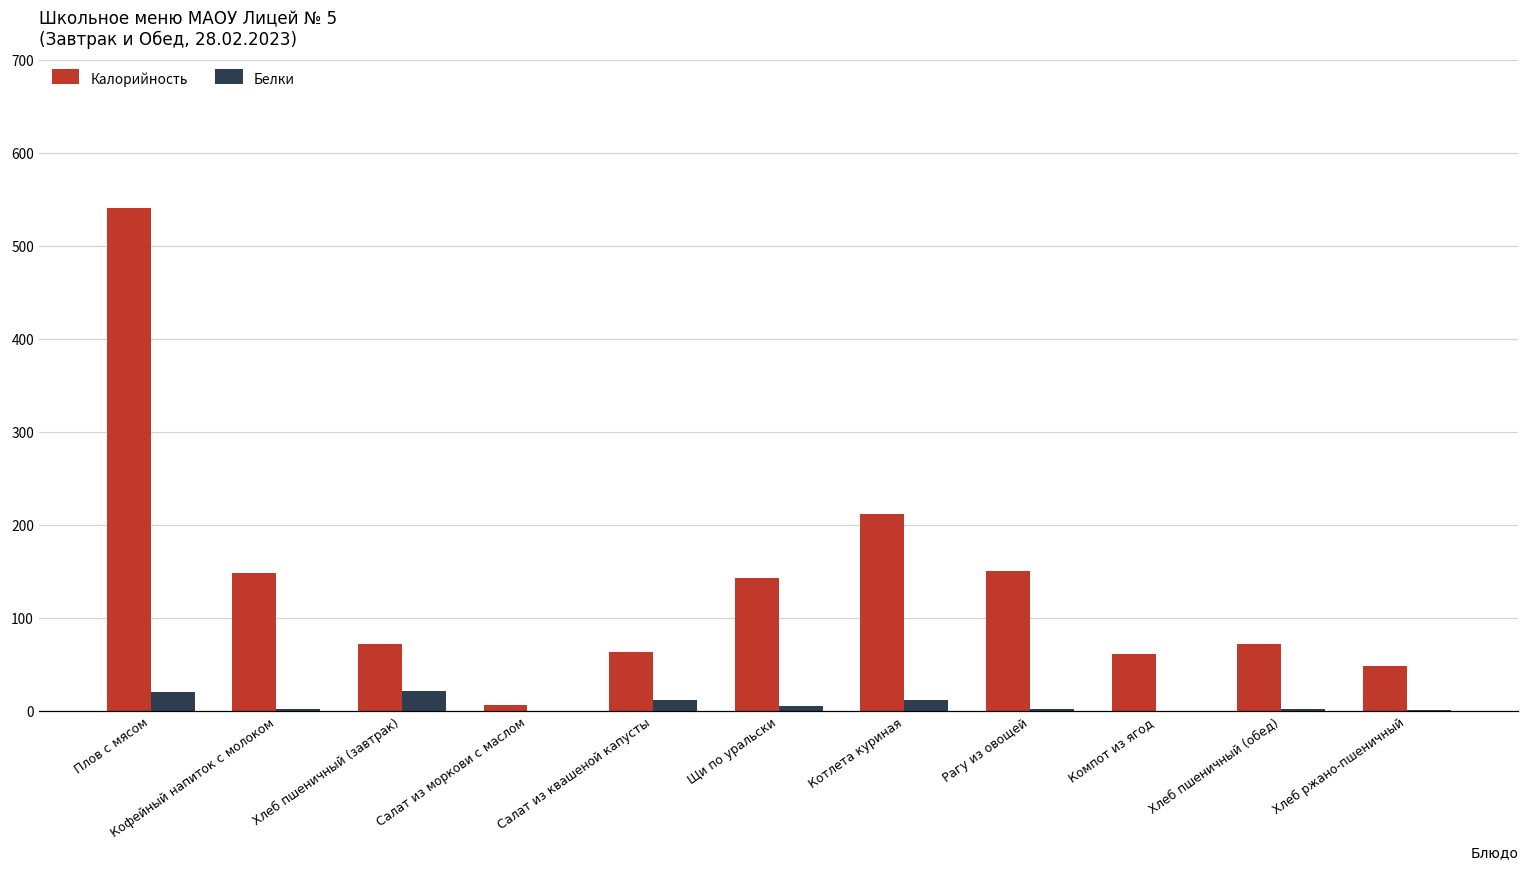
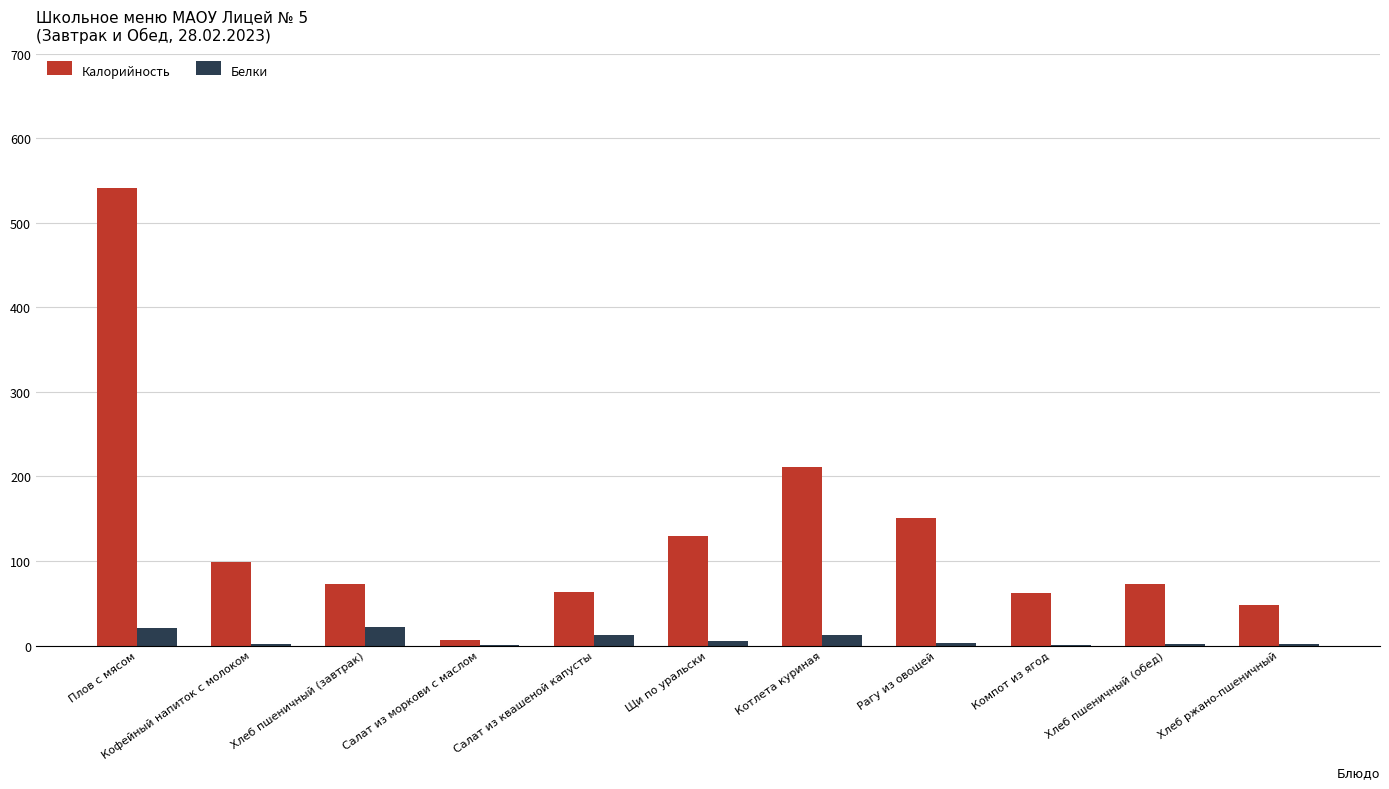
Калорийность, Кофейный напиток с молоком: 150 -> 100
Калорийность, Щи по уральски: 140 -> 130
